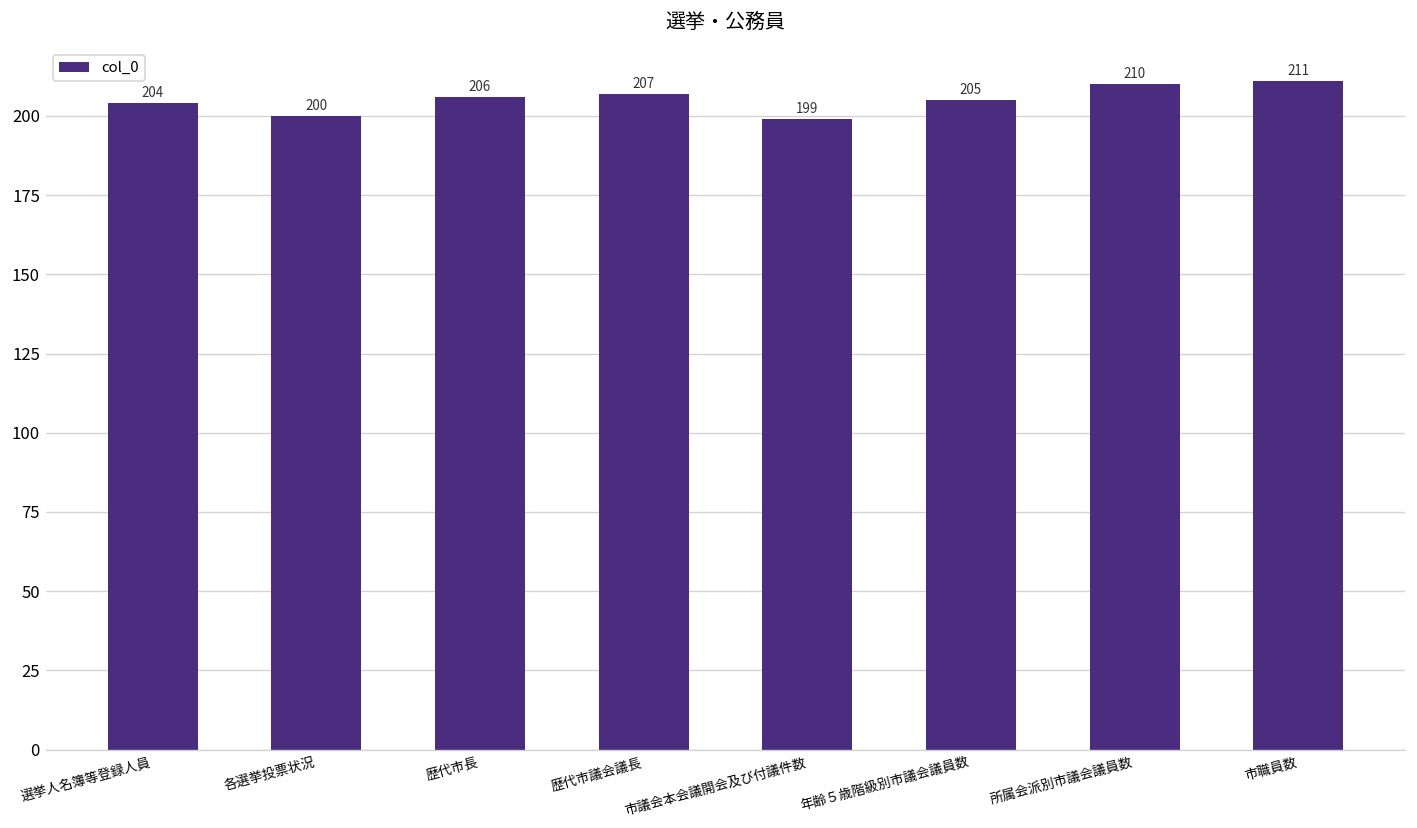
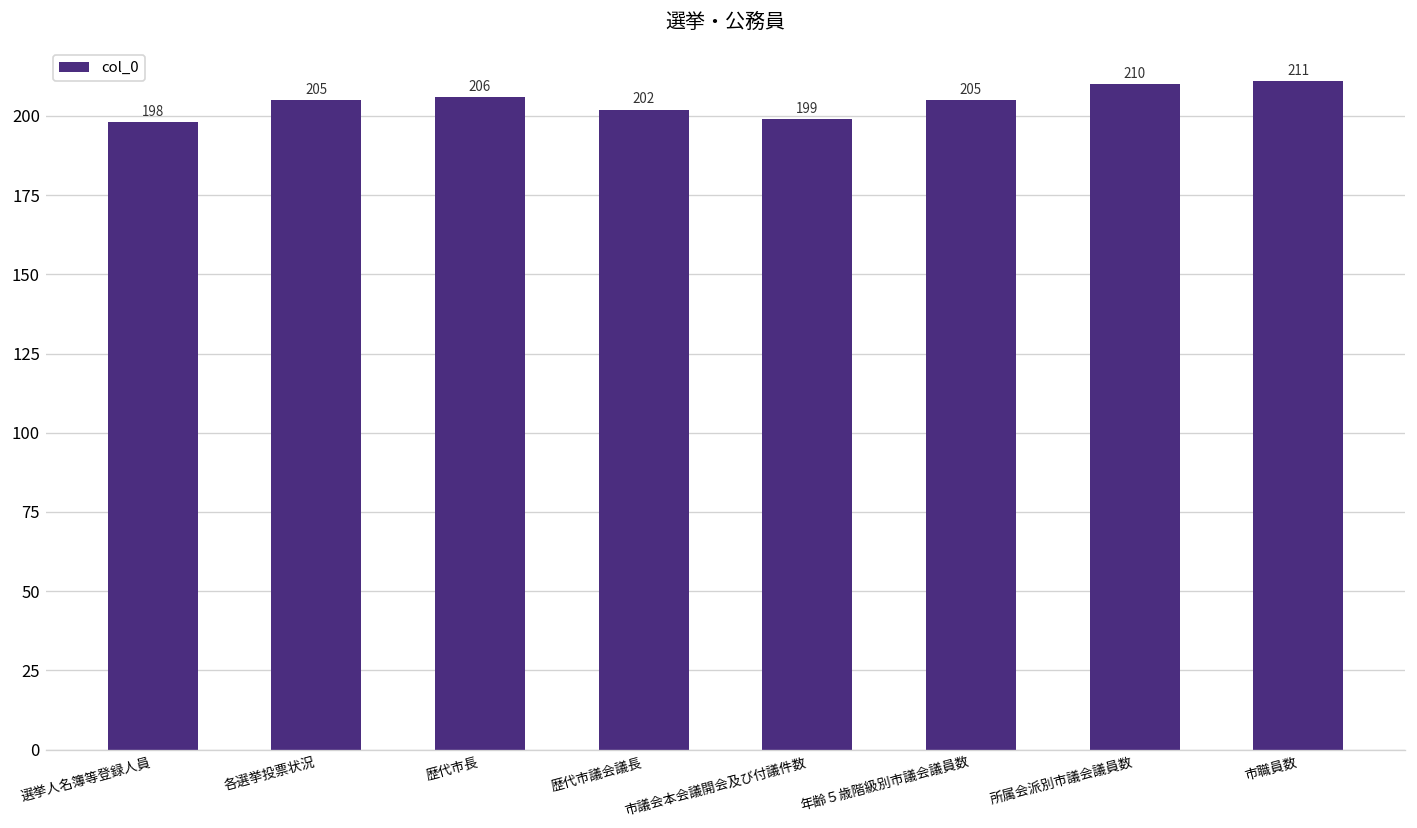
選挙人名簿等登録人員: 204 -> 198
各選挙投票状況: 200 -> 205
歴代市議会議長: 207 -> 202
